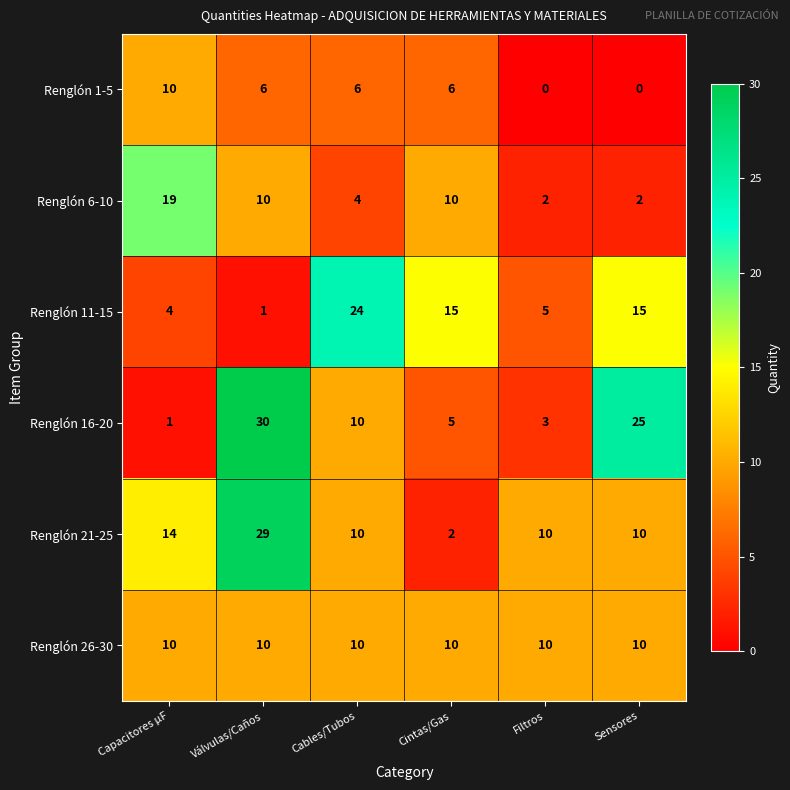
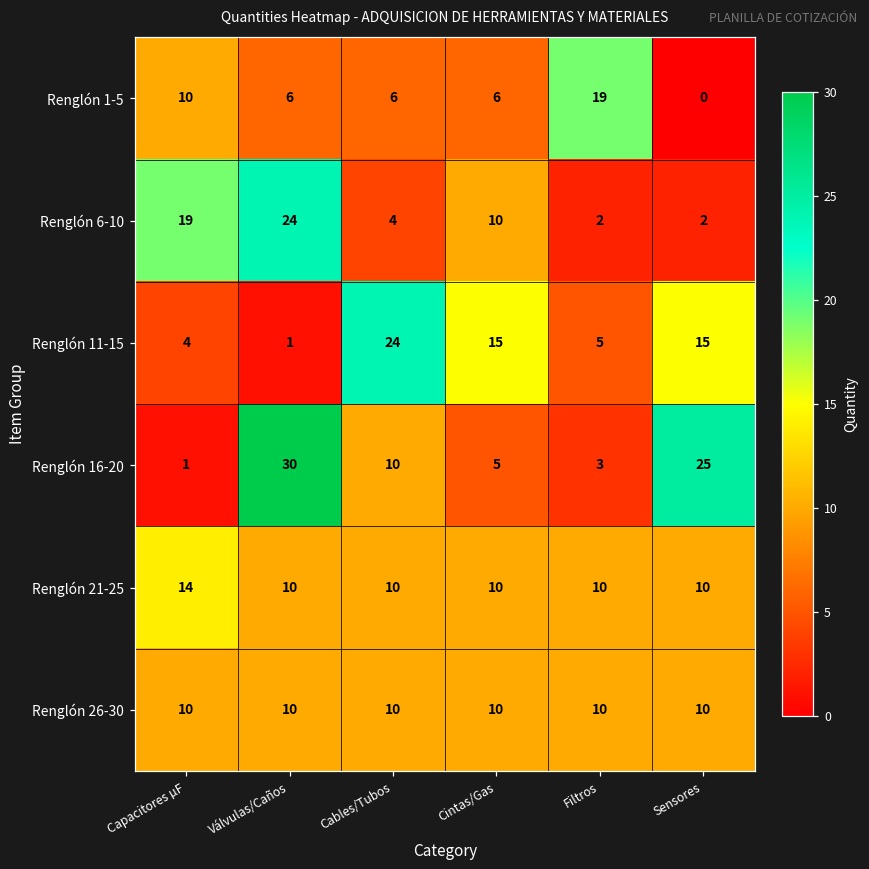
Renglón 1-5, Filtros: 0 -> 19
Renglón 6-10, Válvulas/Caños: 10 -> 24
Renglón 21-25, Válvulas/Caños: 29 -> 10
Renglón 21-25, Cintas/Gas: 2 -> 10
